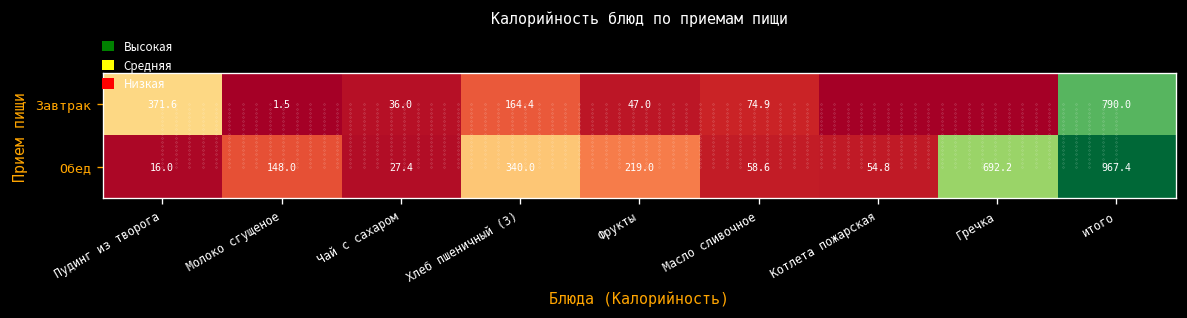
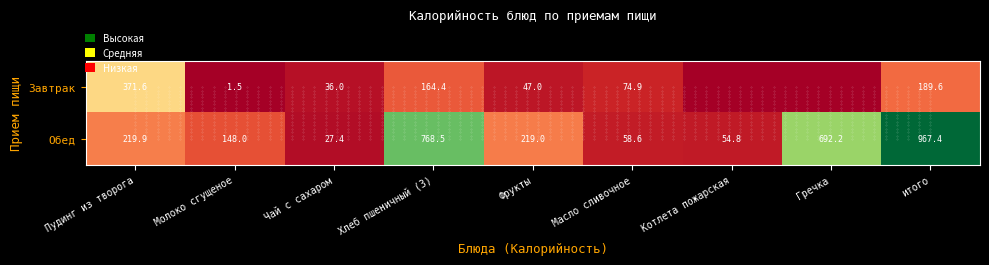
Завтрак, итого: 790.0 -> 189.6
Обед, Пудинг из творога: 16.0 -> 219.9
Обед, Хлеб пшеничный (З): 340.0 -> 768.5
